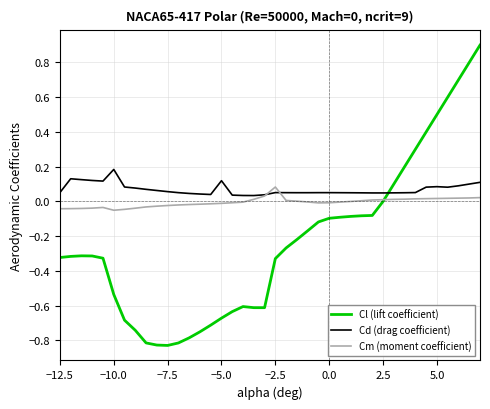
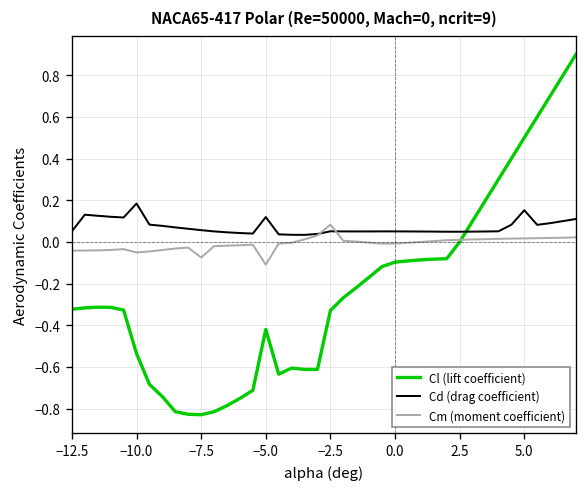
Cm (moment coefficient), −7.5: -0.02 -> -0.07
Cl (lift coefficient), −5.0: -0.67 -> -0.42
Cm (moment coefficient), −5.0: -0.01 -> -0.11
Cd (drag coefficient), 5.0: 0.09 -> 0.15
